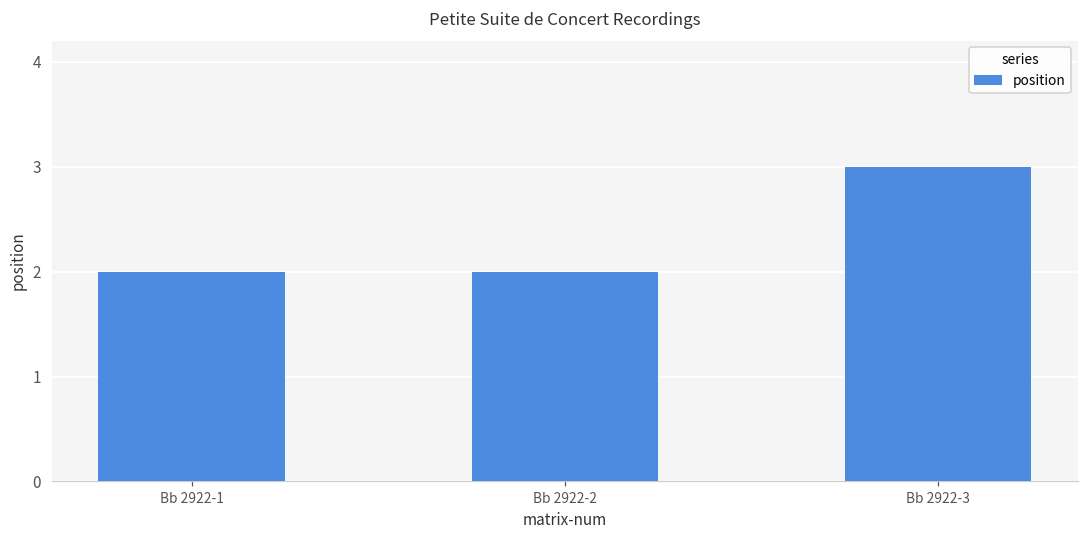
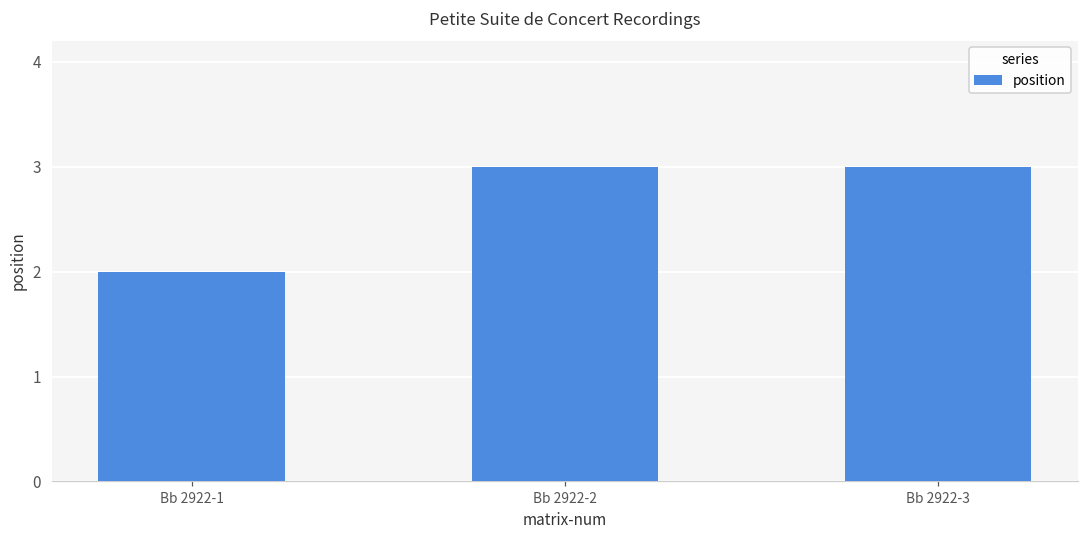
Bb 2922-2: 2 -> 3
